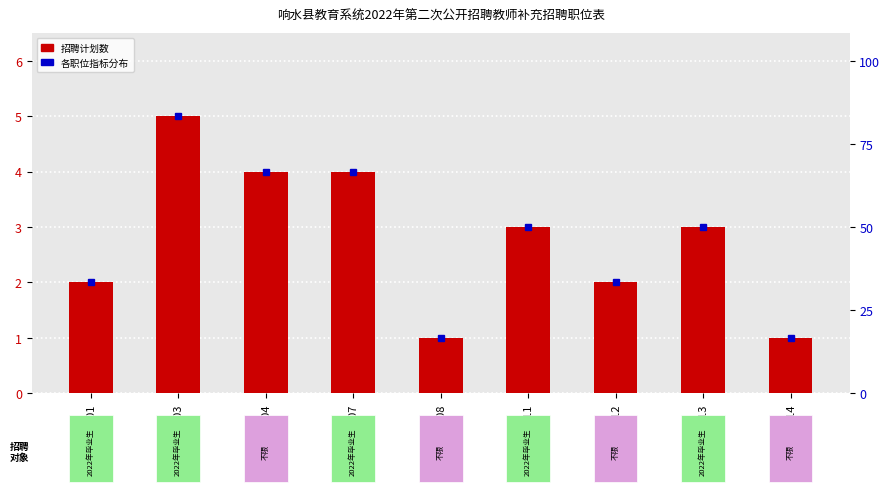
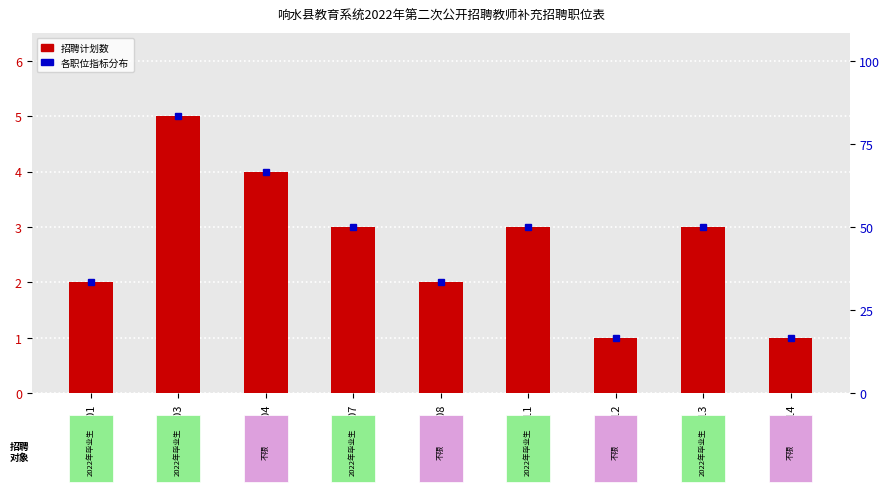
招聘计划数, F07: 4 -> 3
招聘计划数, F08: 1 -> 2
招聘计划数, F12: 2 -> 1
